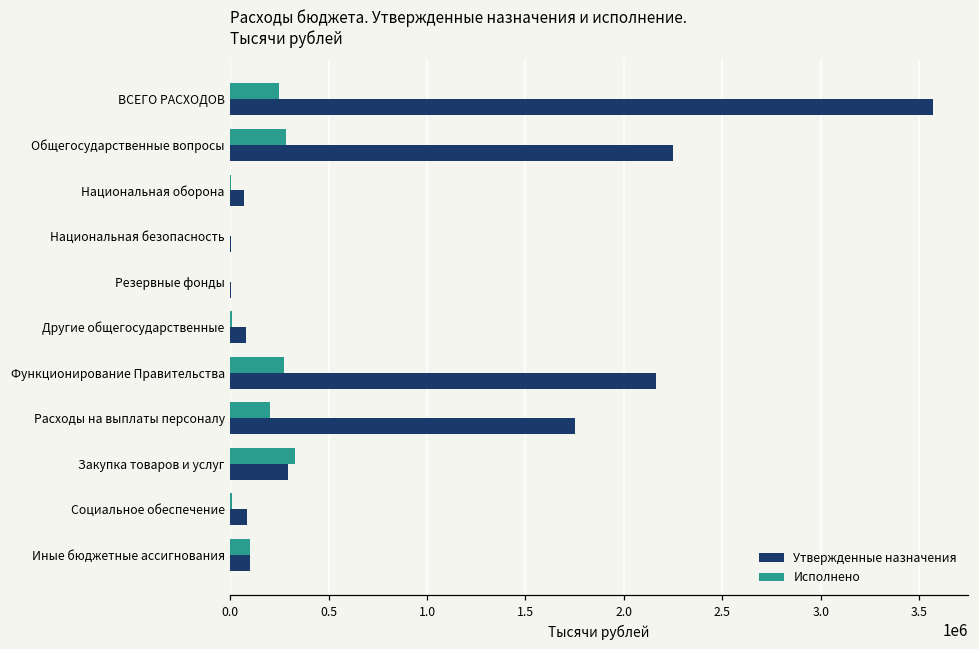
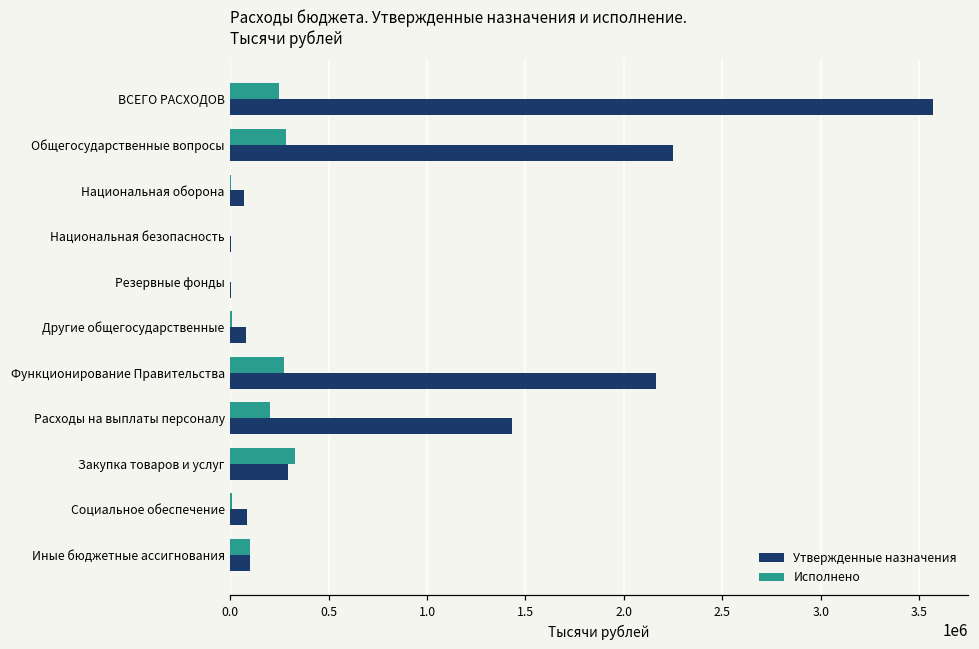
Утвержденные назначения, Расходы на выплаты персоналу: 1750000 -> 1430000
